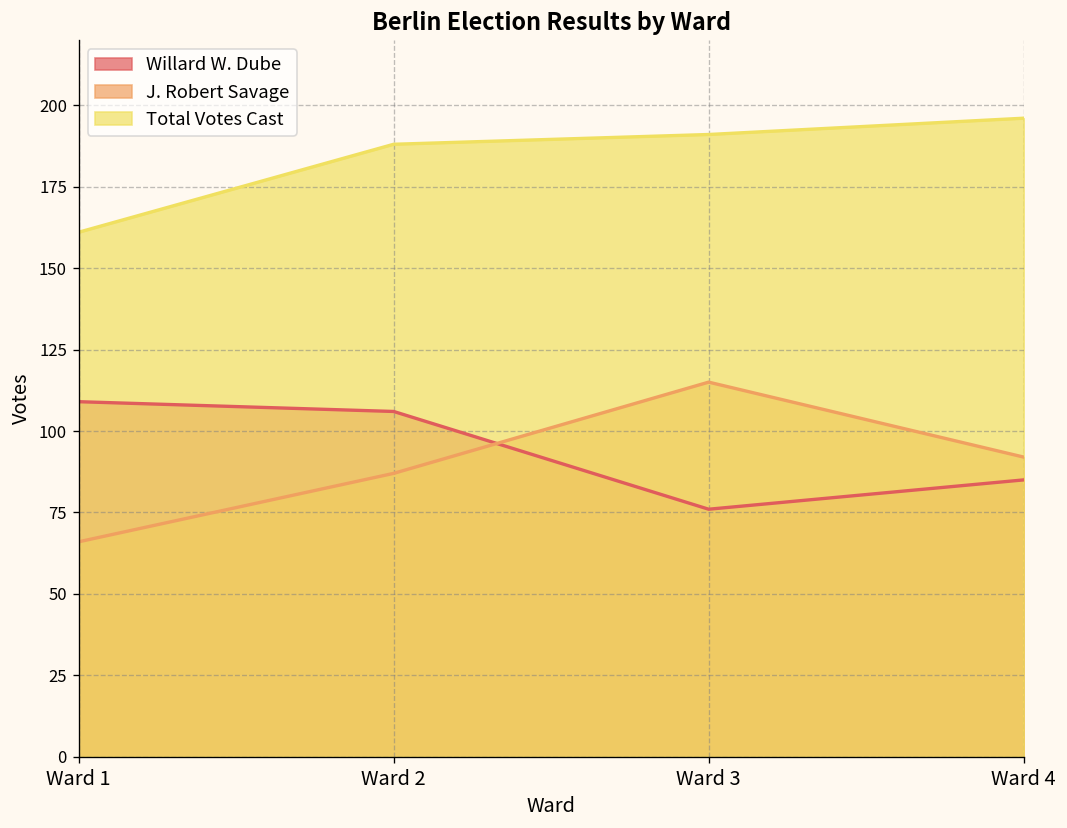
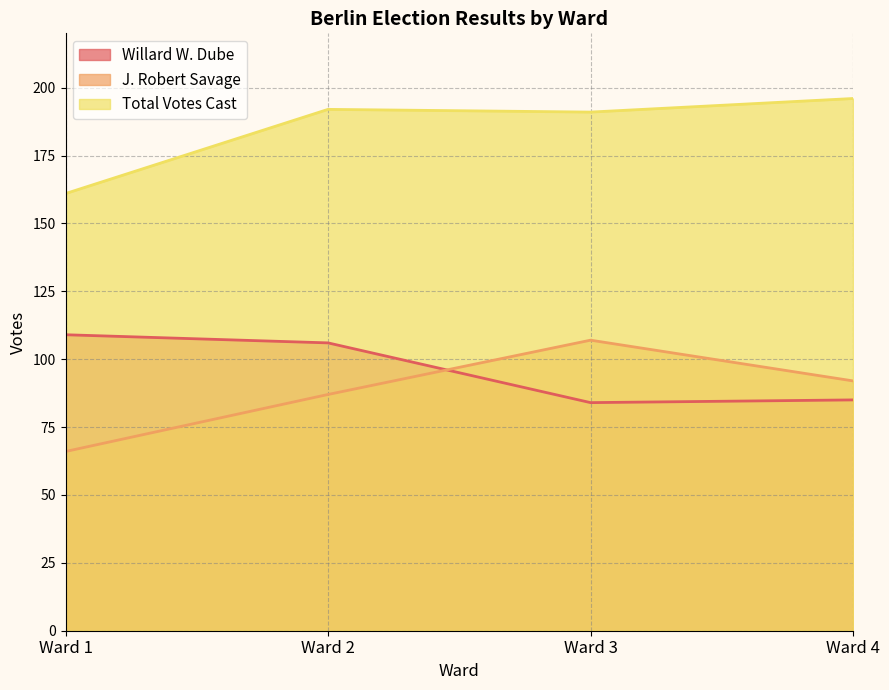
Total Votes Cast, Ward 2: 188 -> 192
Willard W. Dube, Ward 3: 76 -> 84
J. Robert Savage, Ward 3: 115 -> 107
